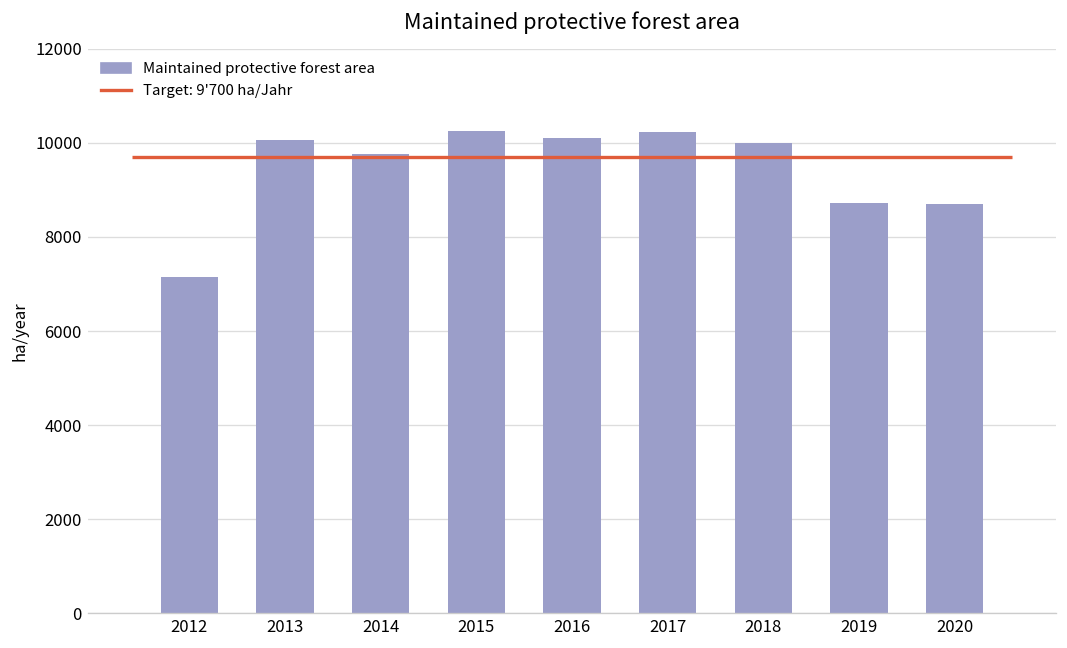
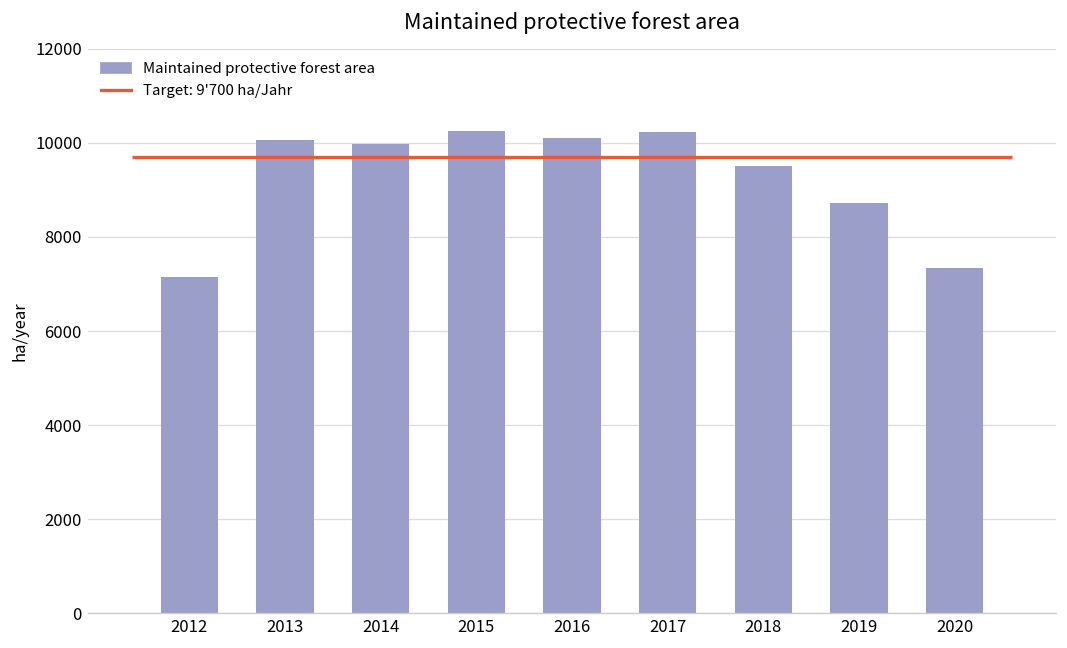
2014: 9800 -> 10000
2018: 10000 -> 9500
2020: 8700 -> 7300
